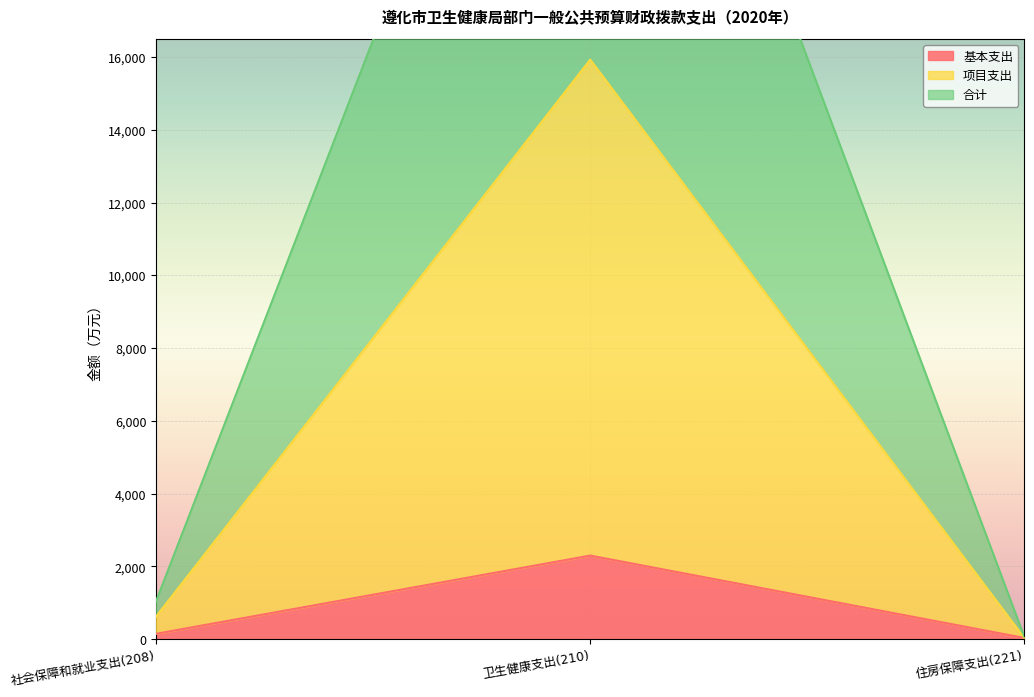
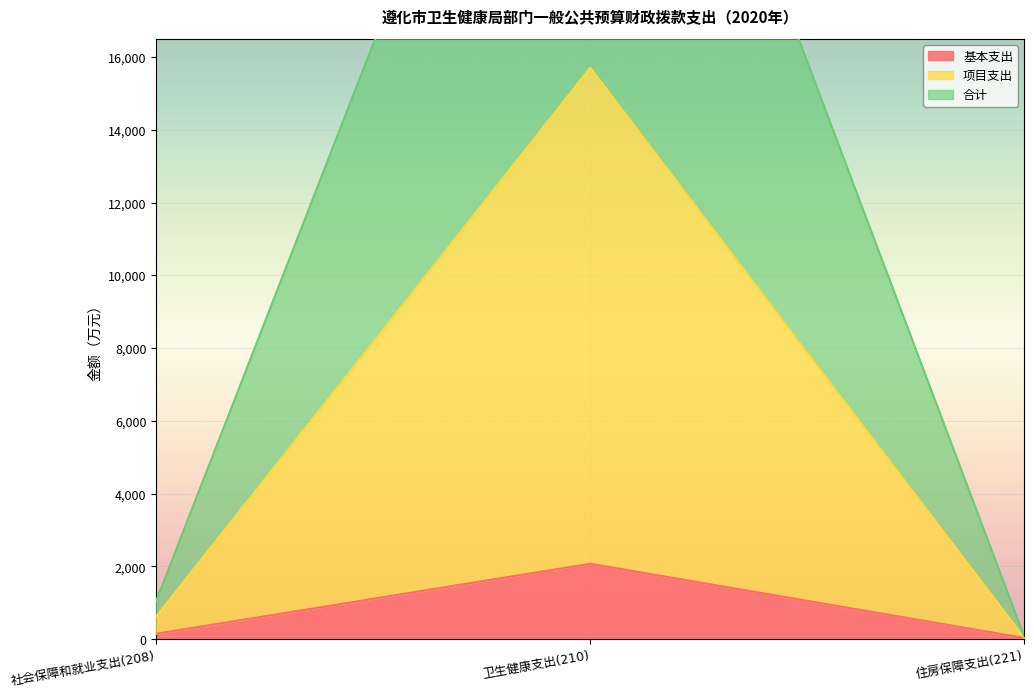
基本支出, 卫生健康支出(210): 2,300 -> 2,100
